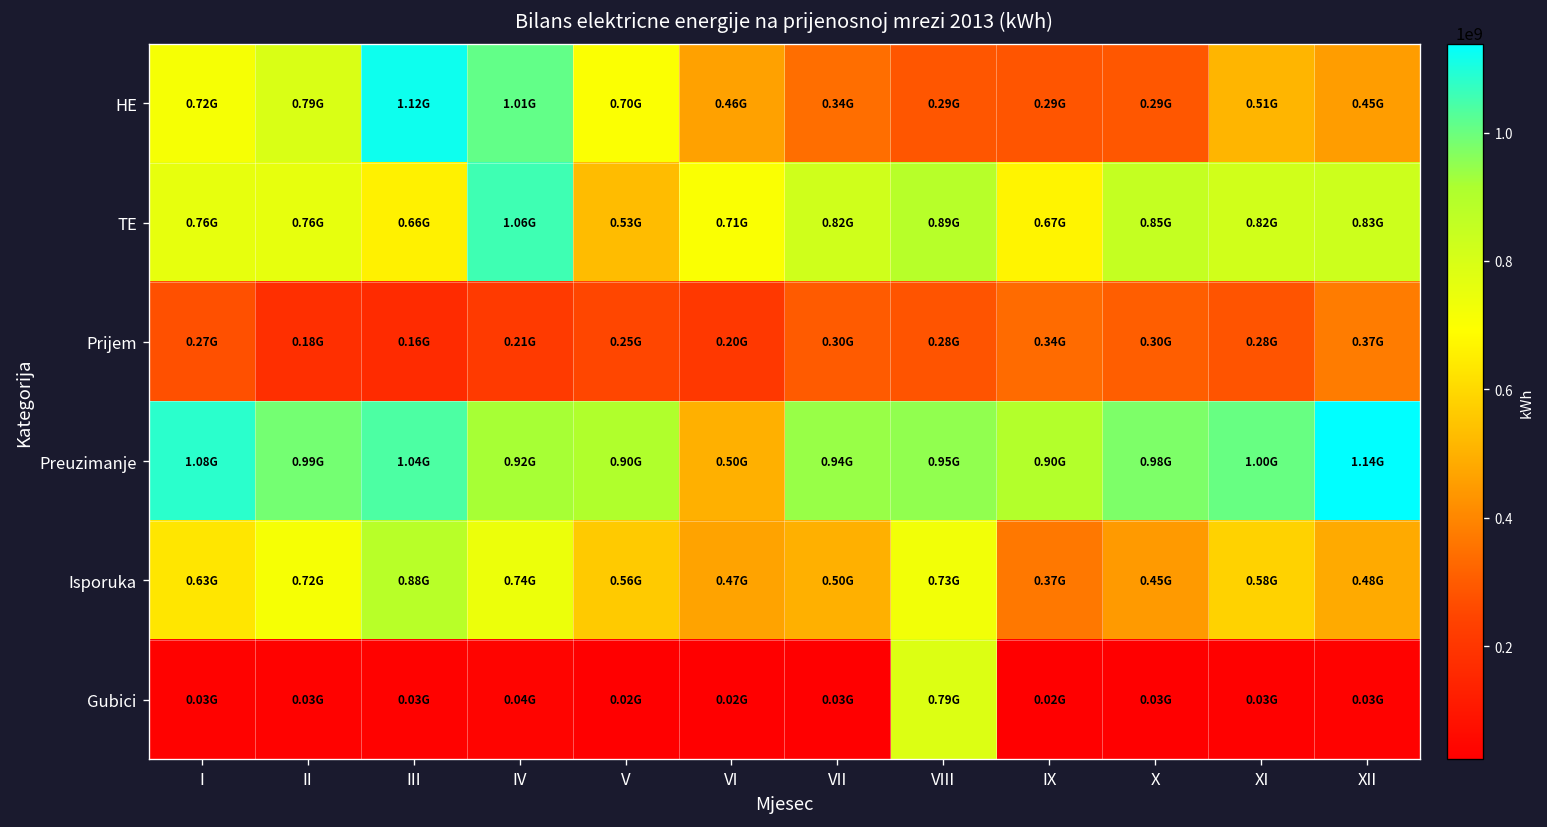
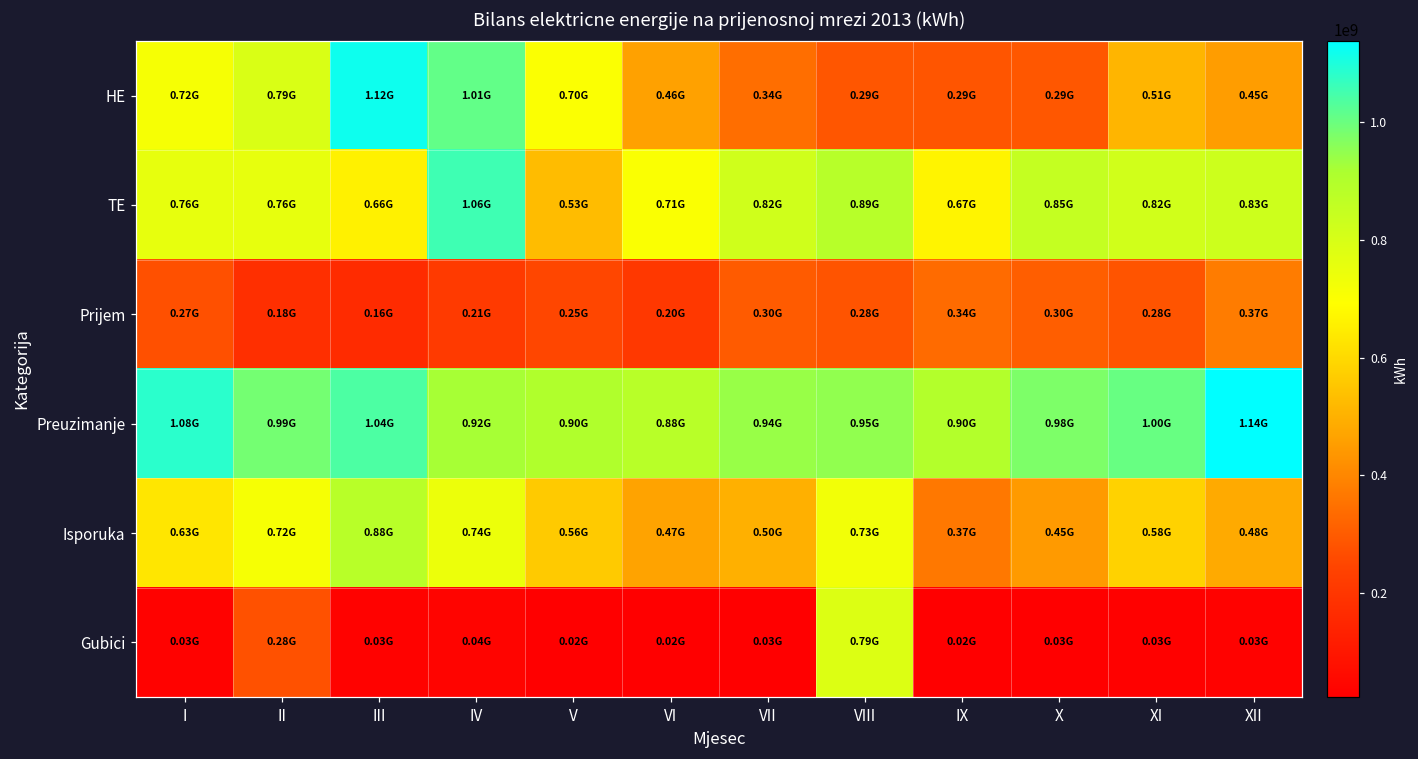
Preuzimanje, VI: 0.50G -> 0.88G
Gubici, II: 0.03G -> 0.28G
